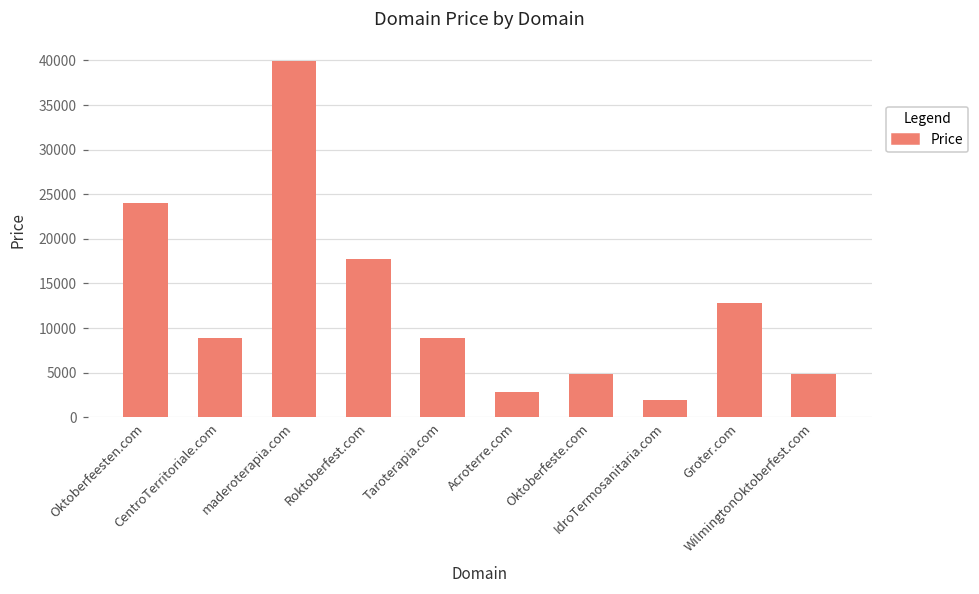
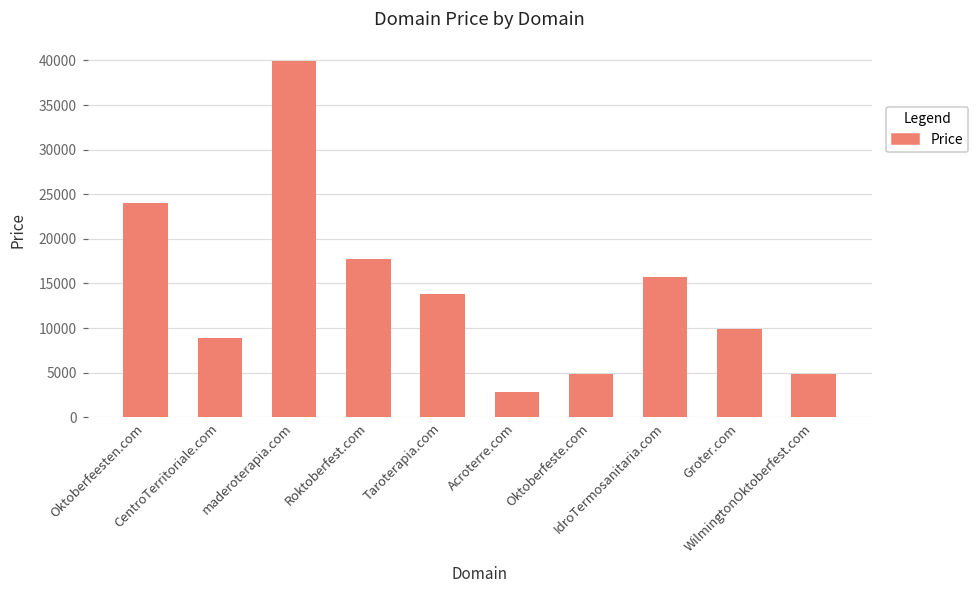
Taroterapia.com: 9000 -> 14000
IdroTermosanitaria.com: 2000 -> 16000
Groter.com: 13000 -> 10000
